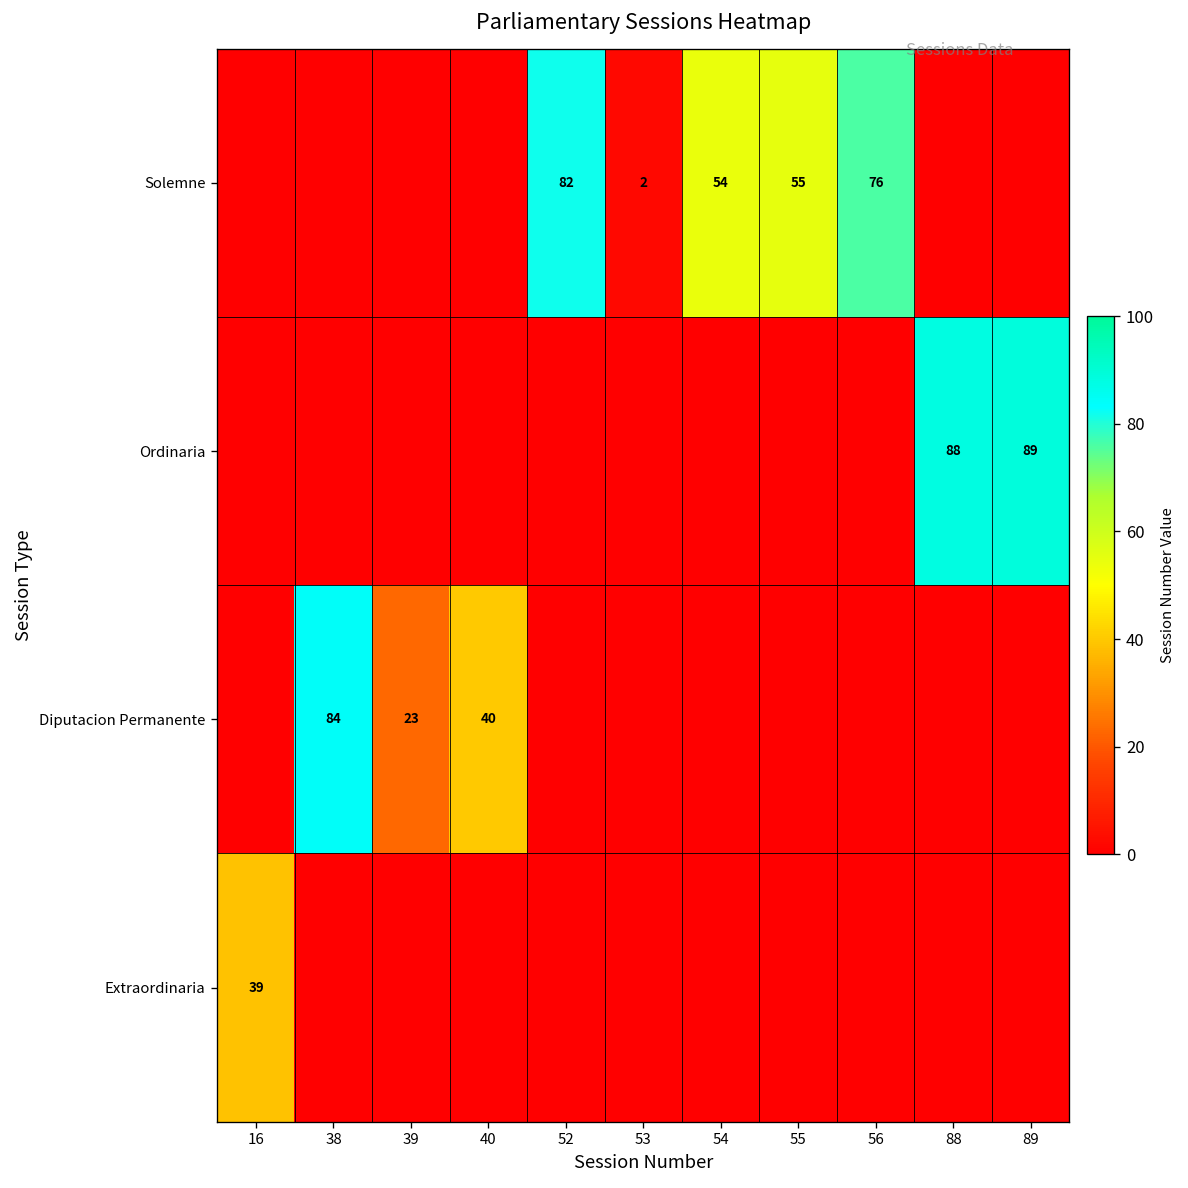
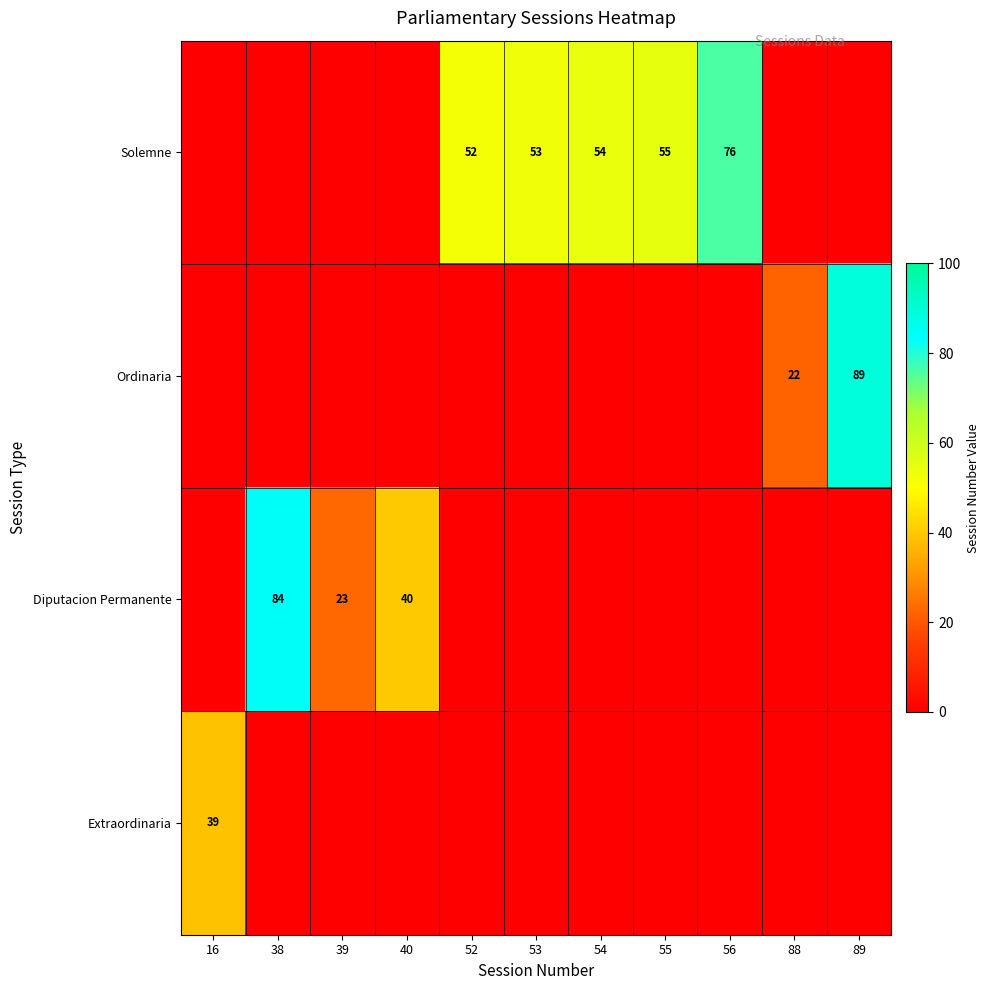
Solemne, 52: 82 -> 52
Solemne, 53: 2 -> 53
Ordinaria, 88: 88 -> 22
